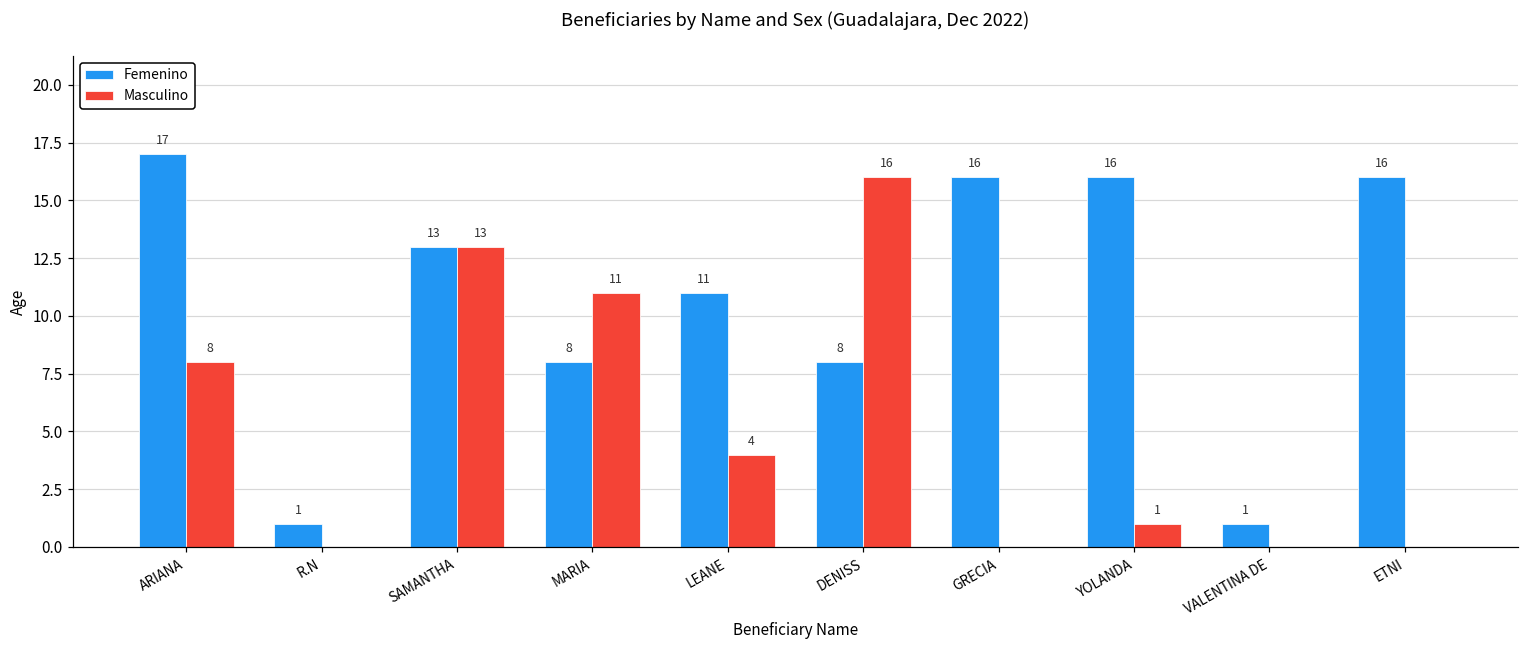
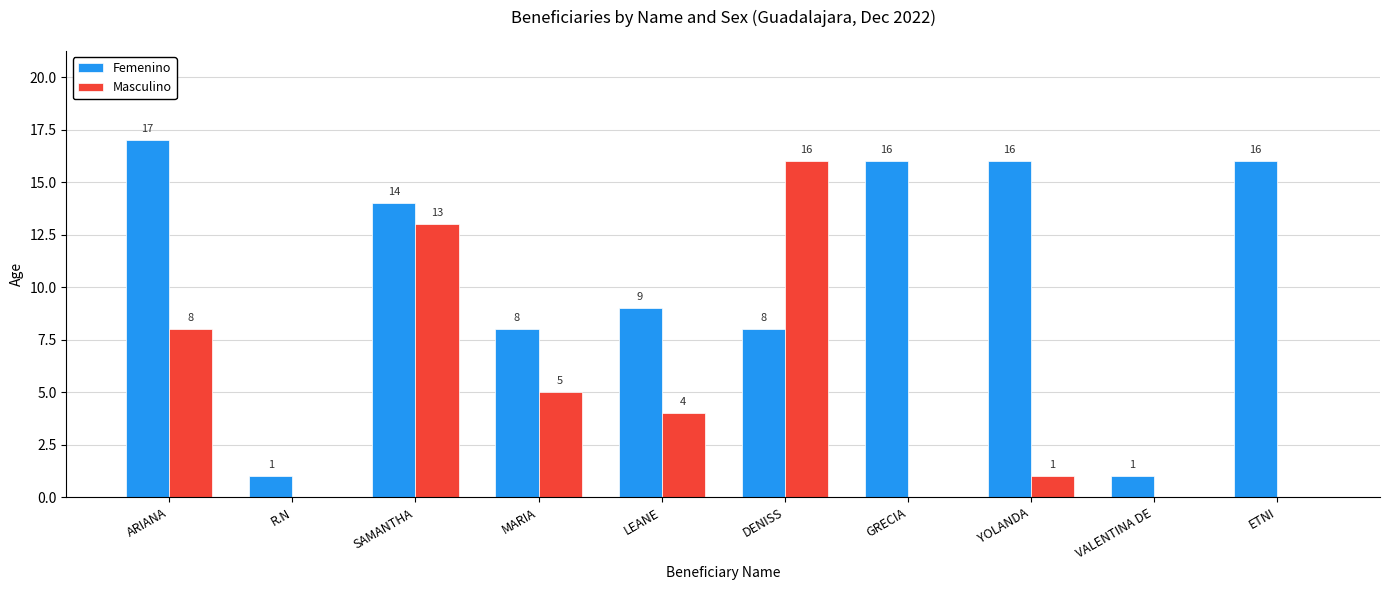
Femenino, SAMANTHA: 13 -> 14
Masculino, MARIA: 11 -> 5
Femenino, LEANE: 11 -> 9
